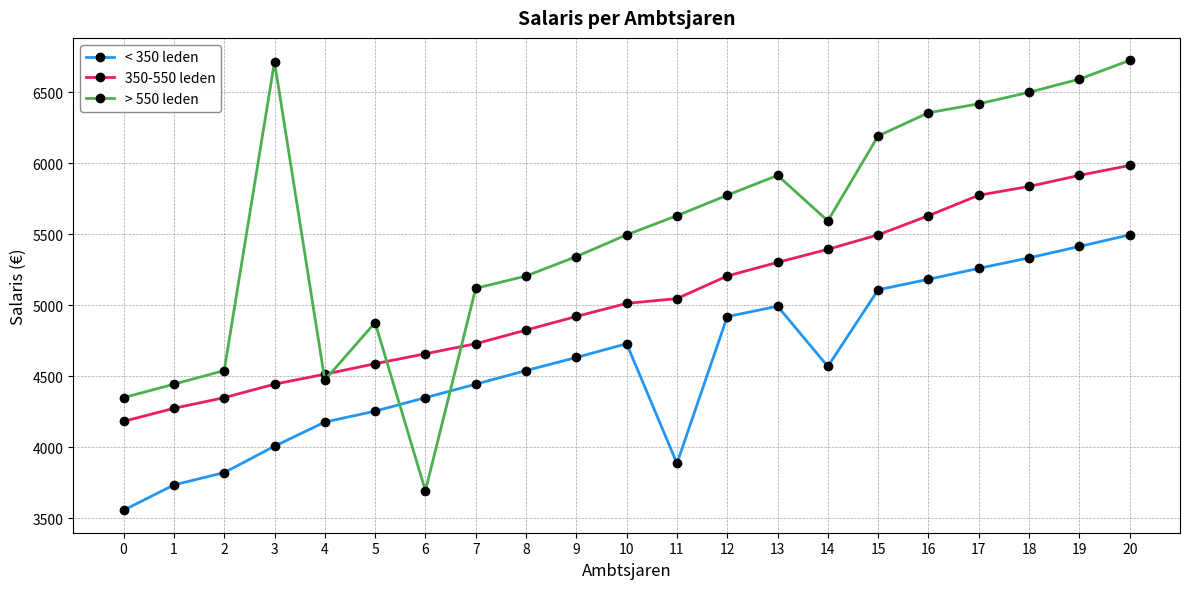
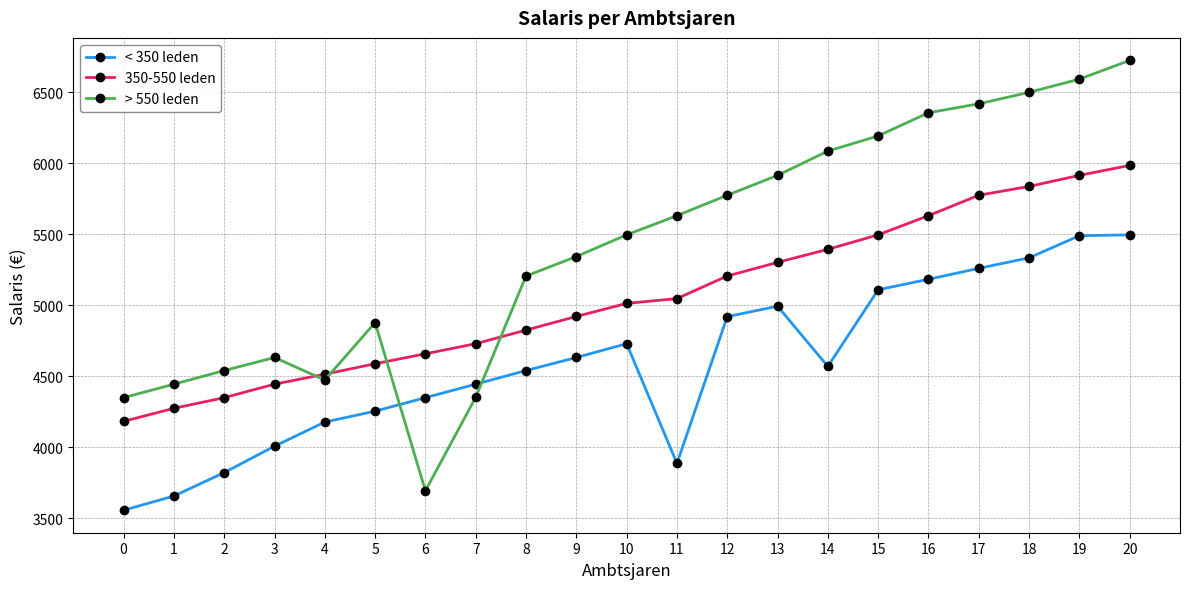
< 350 leden, 1: 3740 -> 3660
> 550 leden, 3: 6720 -> 4630
> 550 leden, 7: 5120 -> 4350
> 550 leden, 14: 5600 -> 6090
< 350 leden, 19: 5420 -> 5490
